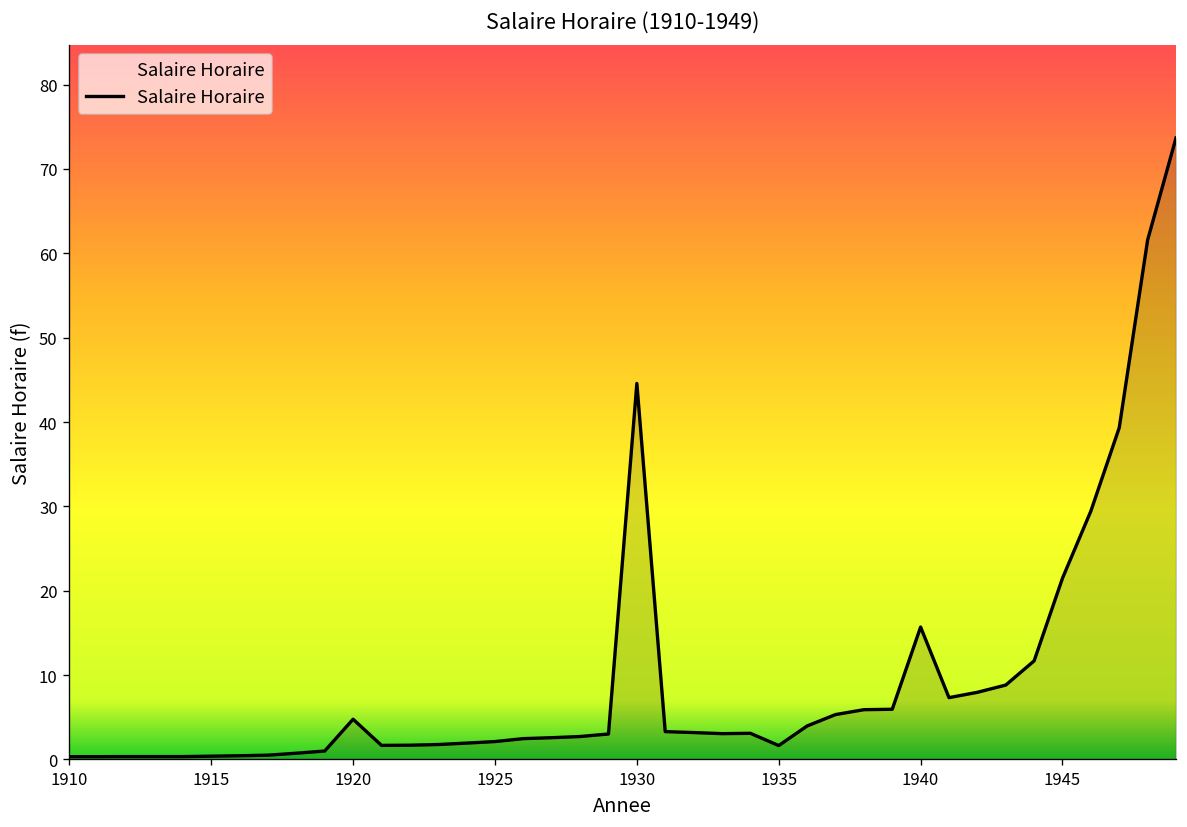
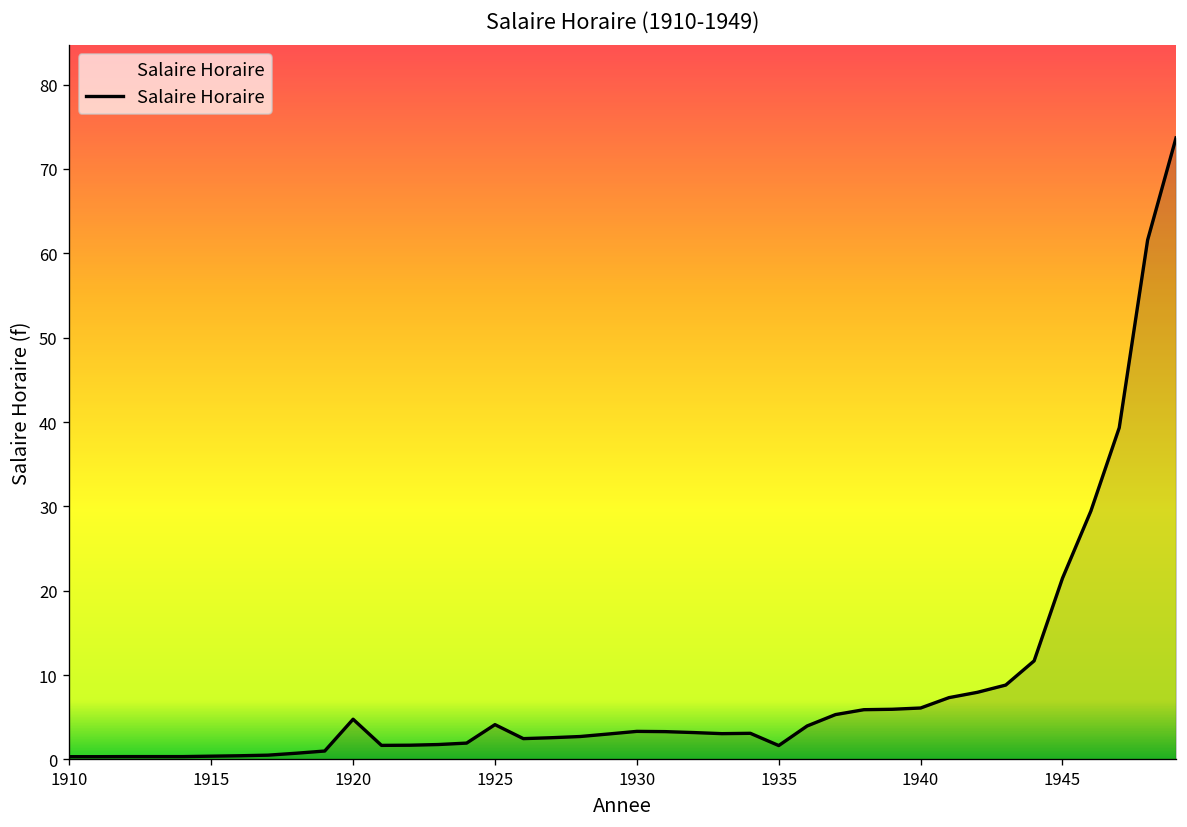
1925: 2 -> 4
1930: 45 -> 3
1940: 16 -> 6
